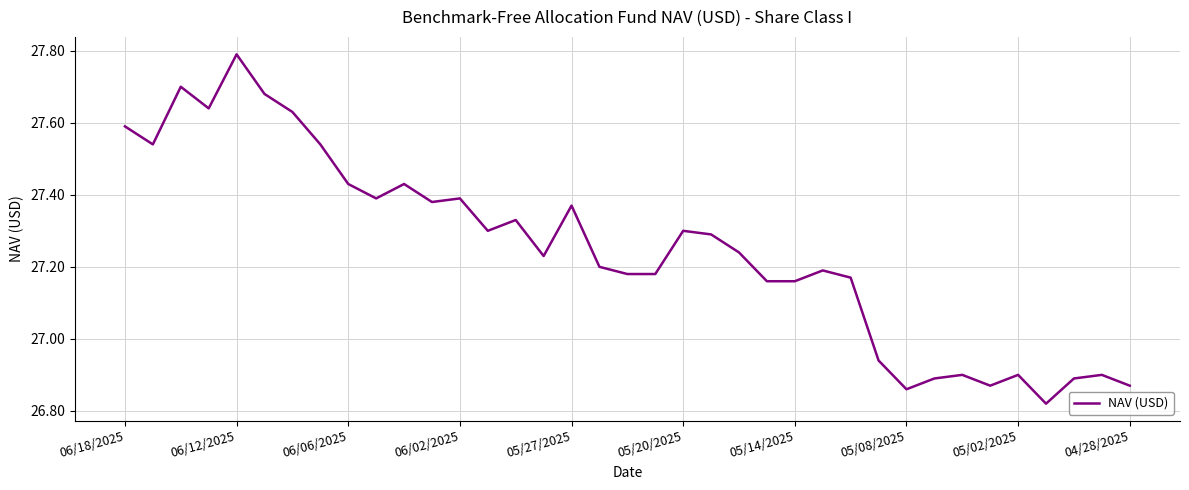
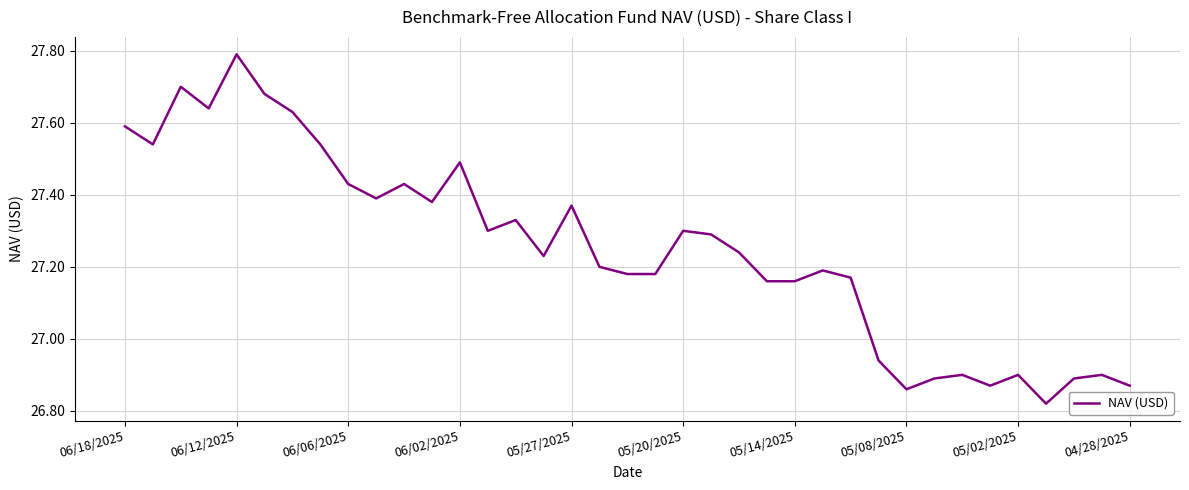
06/02/2025: 27.39 -> 27.49
